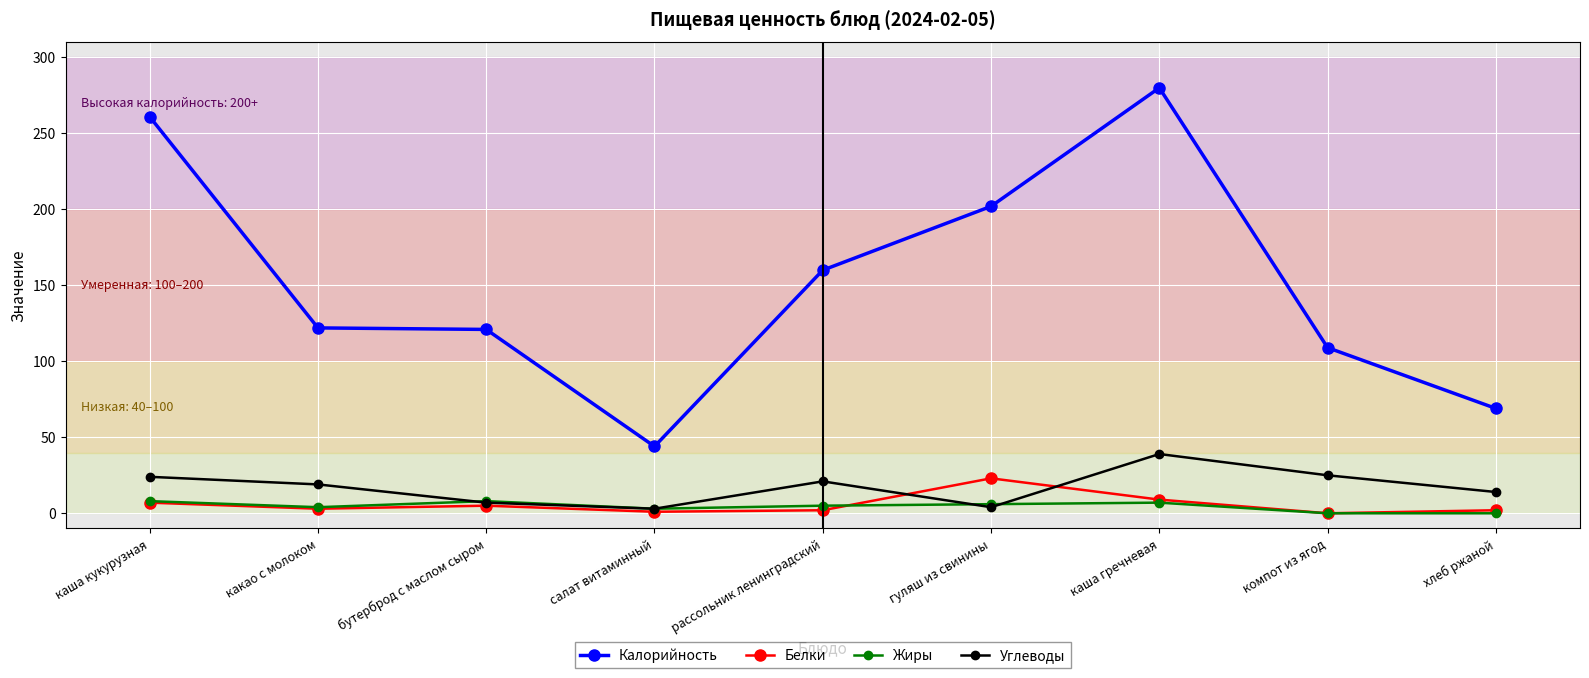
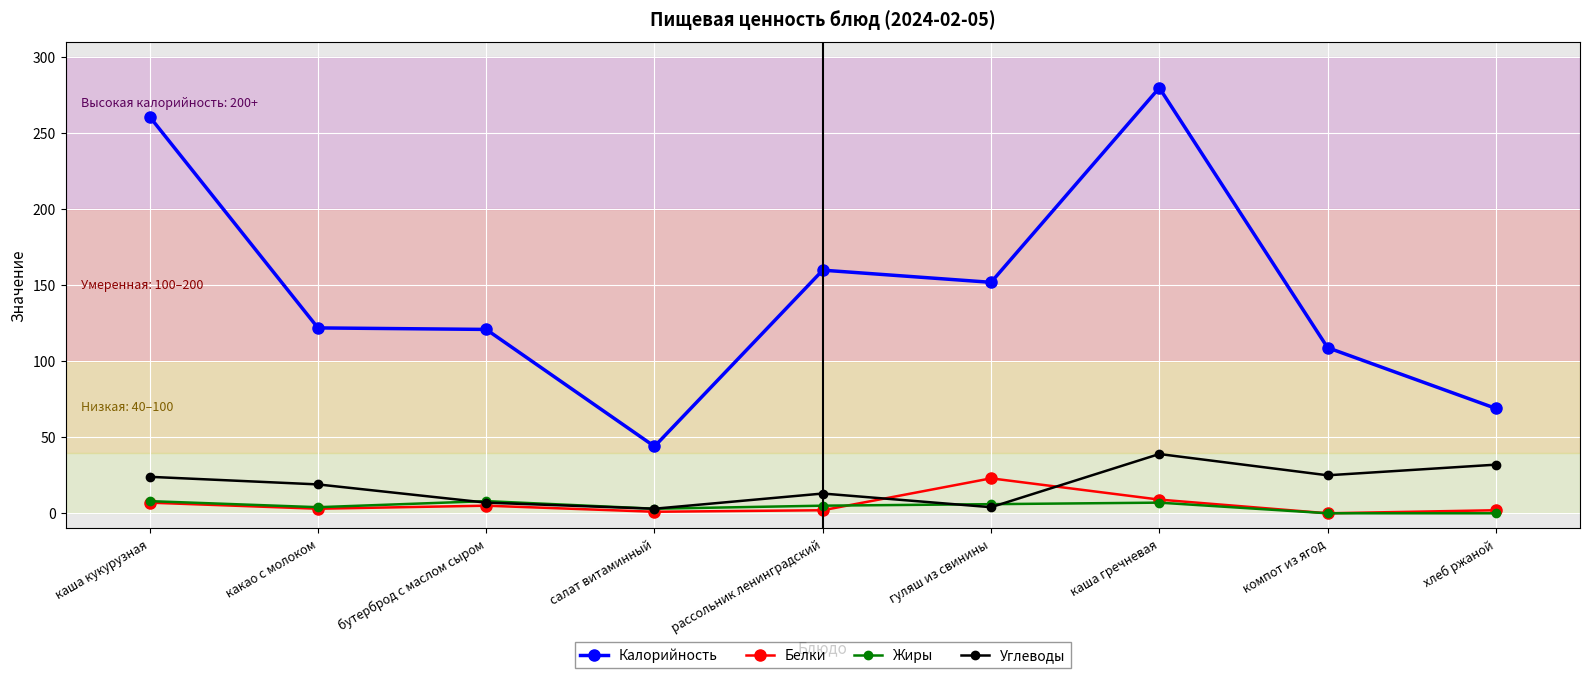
Углеводы, рассольник ленинградский: 21 -> 13
Калорийность, гуляш из свинины: 202 -> 152
Углеводы, хлеб ржаной: 14 -> 32
